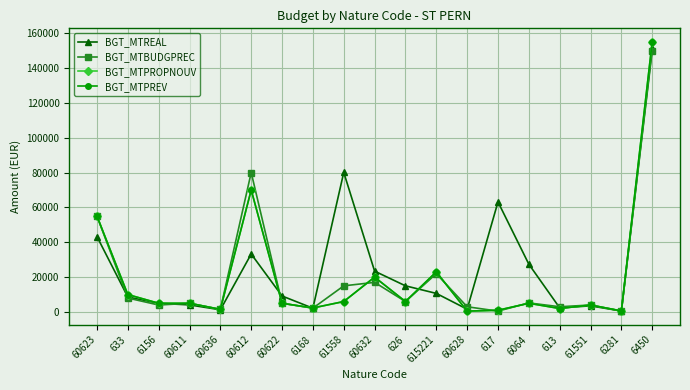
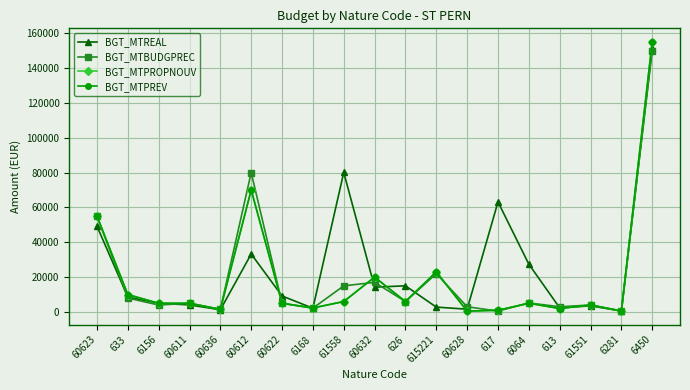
BGT_MTREAL, 60623: 43000 -> 49000
BGT_MTREAL, 60632: 23000 -> 14000
BGT_MTREAL, 615221: 11000 -> 3000
